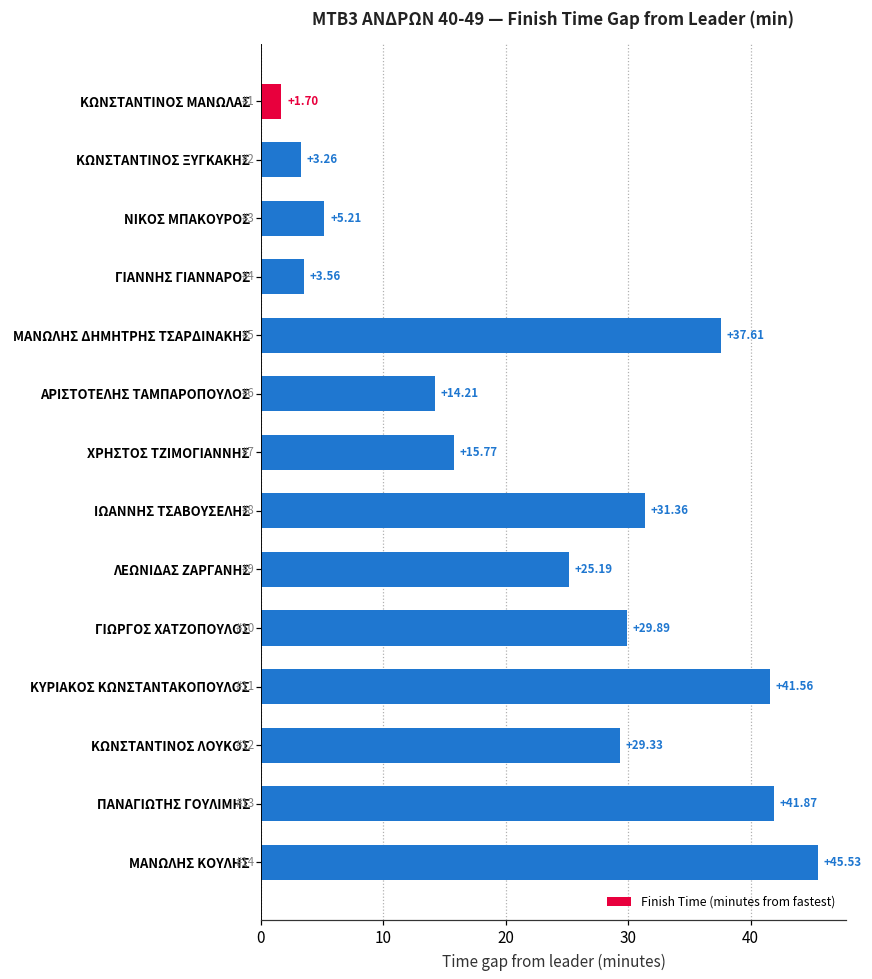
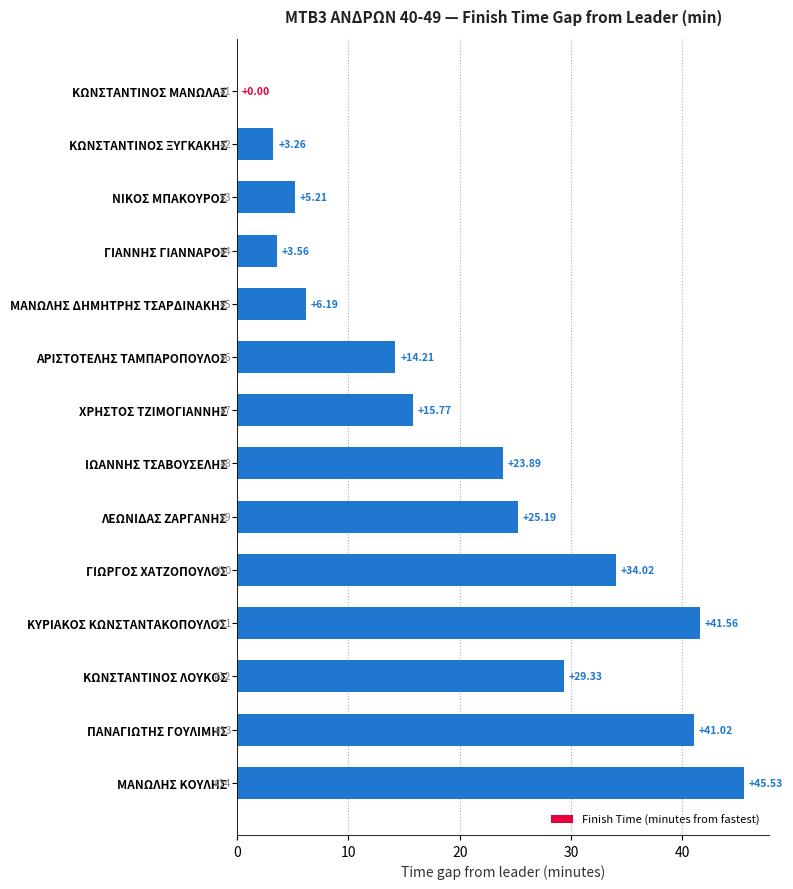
ΚΩΝΣΤΑΝΤΙΝΟΣ ΜΑΝΩΛΑΣ: +1.70 -> +0.00
ΜΑΝΩΛΗΣ ΔΗΜΗΤΡΗΣ ΤΣΑΡΔΙΝΑΚΗΣ: +37.61 -> +6.19
ΙΩΑΝΝΗΣ ΤΣΑΒΟΥΣΕΛΗΣ: +31.36 -> +23.89
ΓΙΩΡΓΟΣ ΧΑΤΖΟΠΟΥΛΟΣ: +29.89 -> +34.02
ΠΑΝΑΓΙΩΤΗΣ ΓΟΥΛΙΜΗΣ: +41.87 -> +41.02
